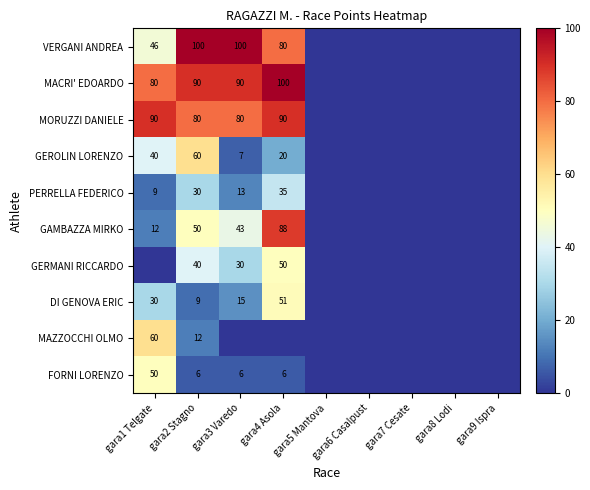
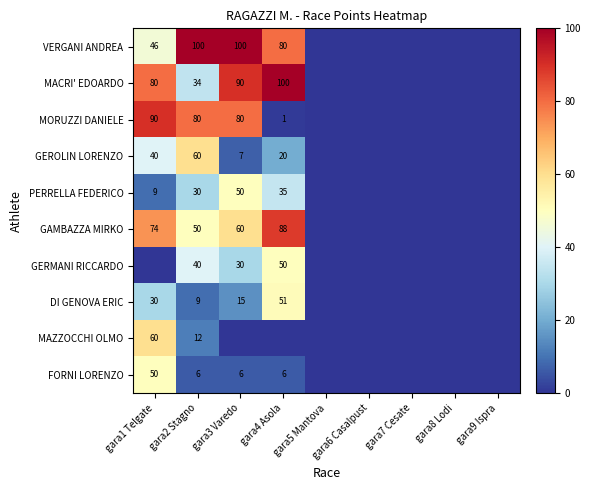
MACRI' EDOARDO, gara2 Stagno: 90 -> 34
MORUZZI DANIELE, gara4 Asola: 90 -> 1
PERRELLA FEDERICO, gara3 Varedo: 13 -> 50
GAMBAZZA MIRKO, gara1 Telgate: 12 -> 74
GAMBAZZA MIRKO, gara3 Varedo: 43 -> 60
